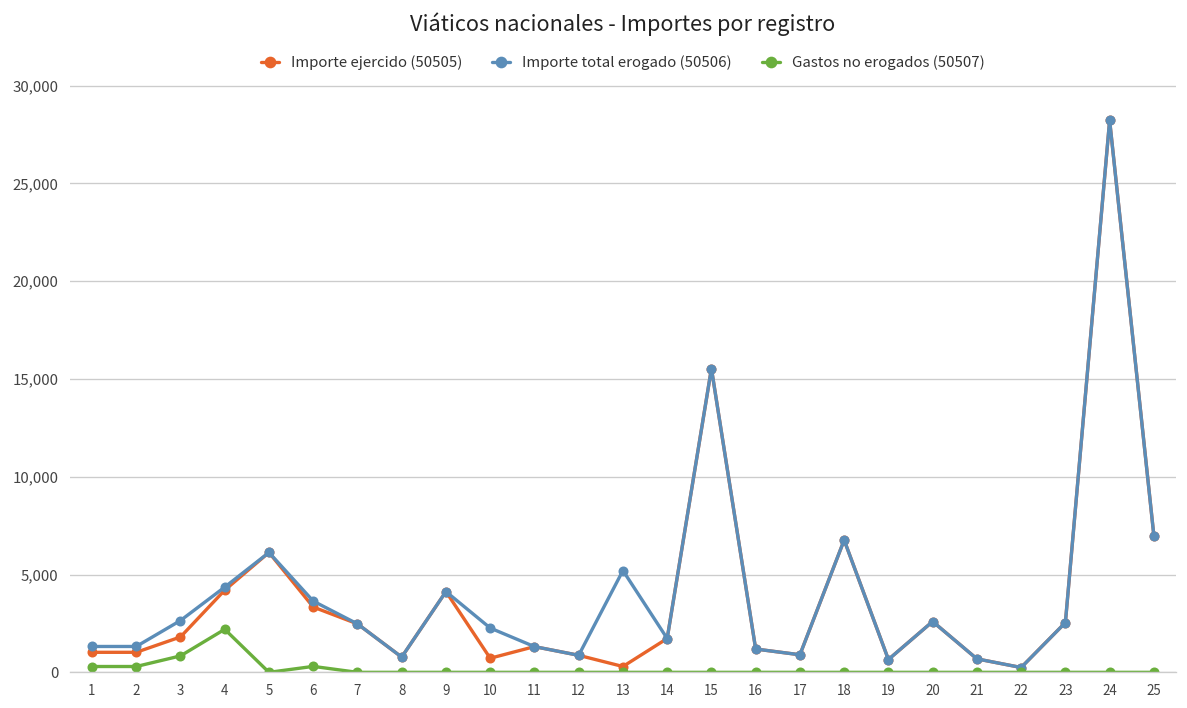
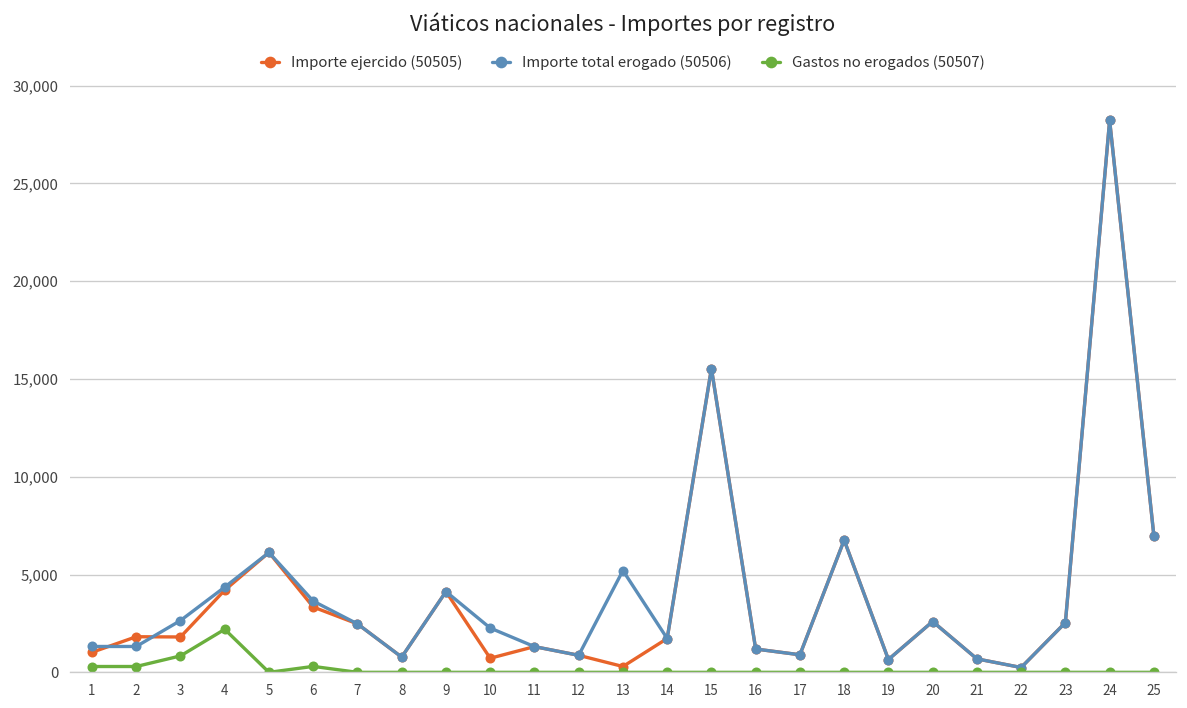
Importe ejercido (50505), 2: 1,000 -> 1,800
